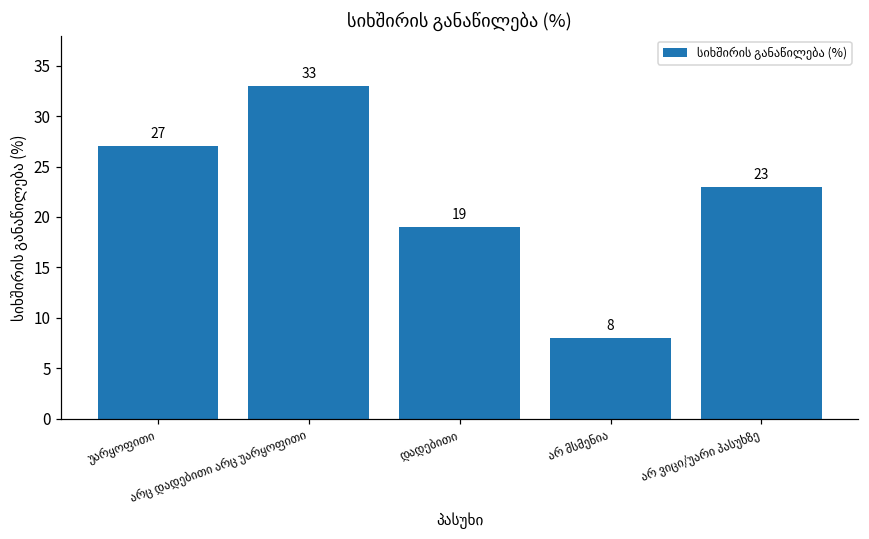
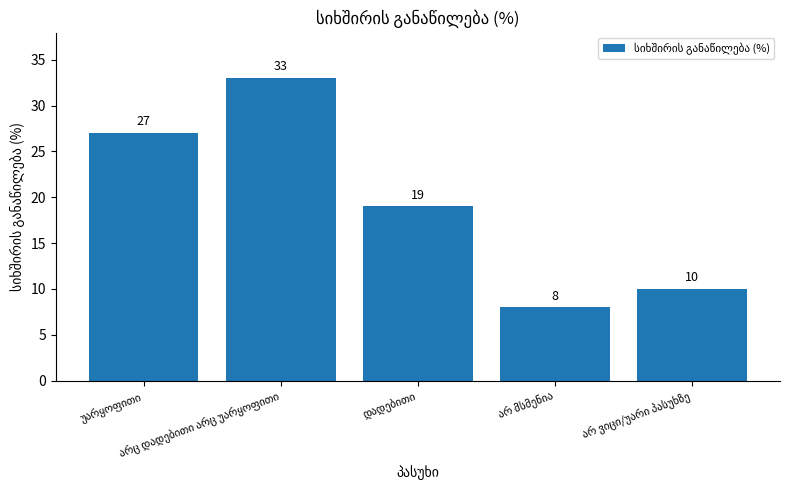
არ ვიცი/უარი პასუხზე: 23 -> 10
